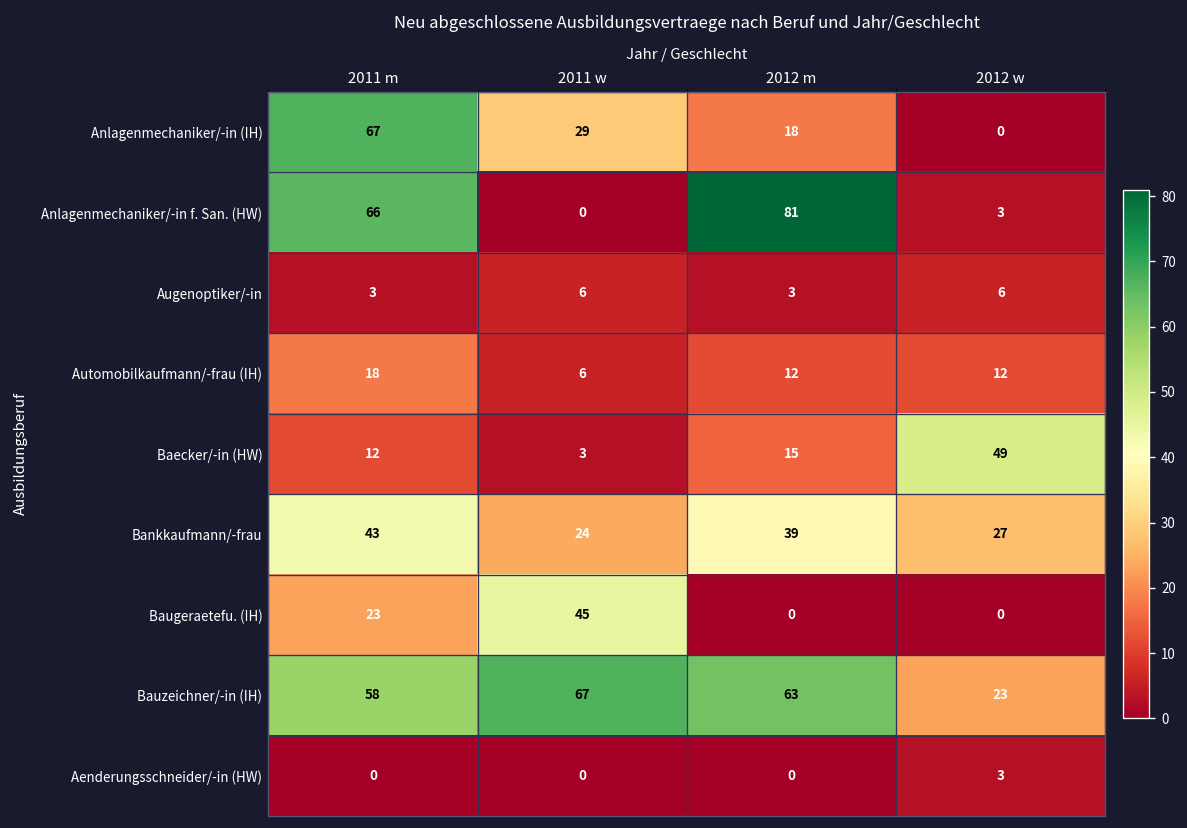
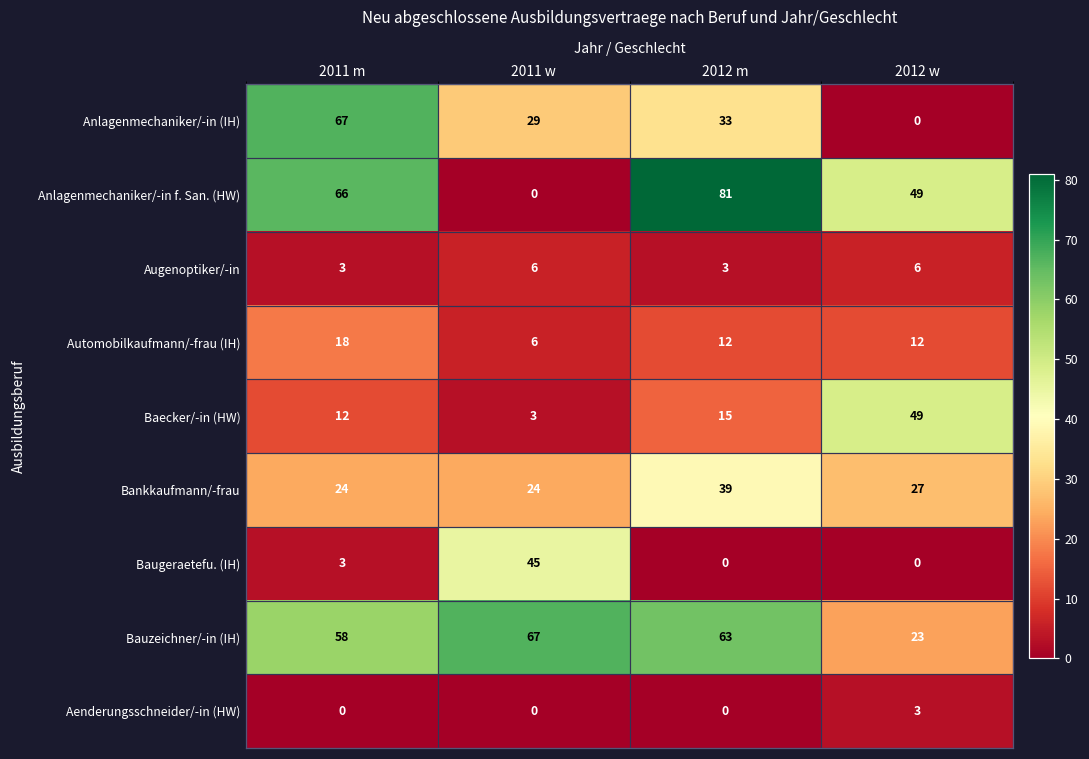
Anlagenmechaniker/-in (IH), 2012 m: 18 -> 33
Anlagenmechaniker/-in f. San. (HW), 2012 w: 3 -> 49
Bankkaufmann/-frau, 2011 m: 43 -> 24
Baugeraetefu. (IH), 2011 m: 23 -> 3
